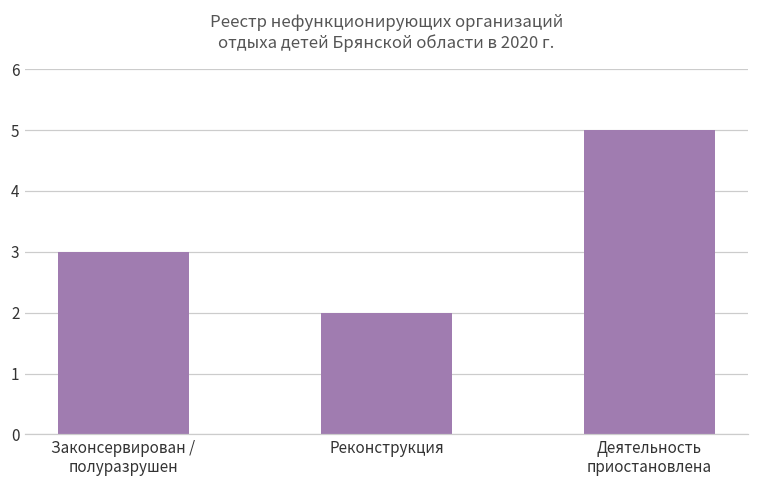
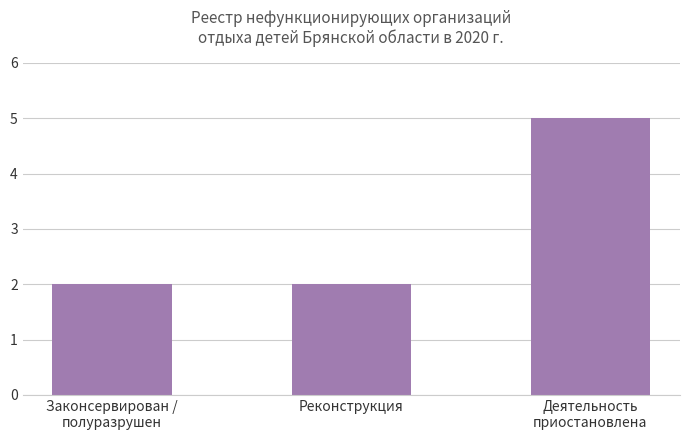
Законсервирован / полуразрушен: 3 -> 2
